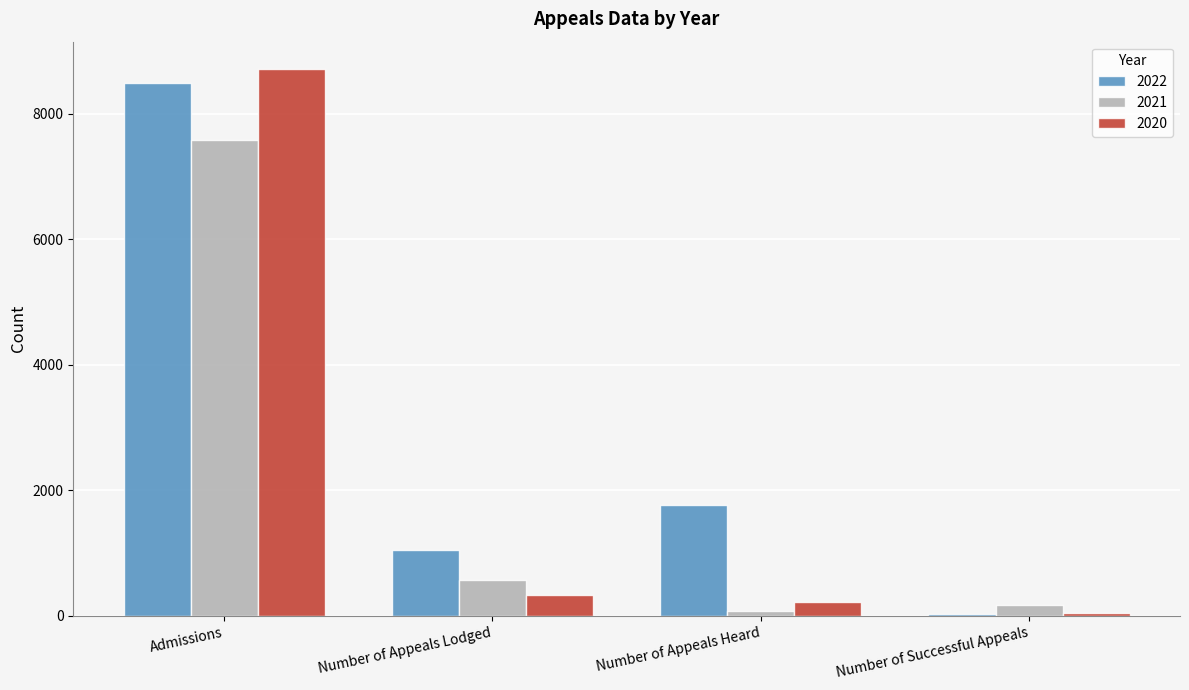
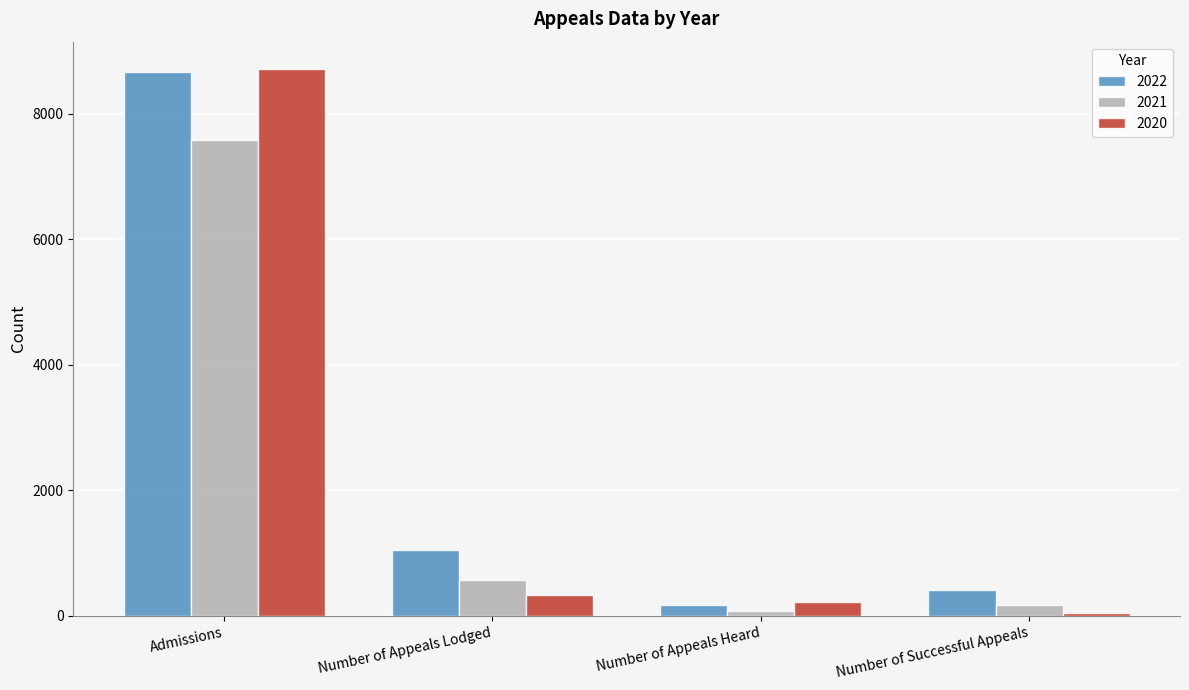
2022, Admissions: 8500 -> 8700
2022, Number of Appeals Heard: 1800 -> 200
2022, Number of Successful Appeals: 0 -> 400
